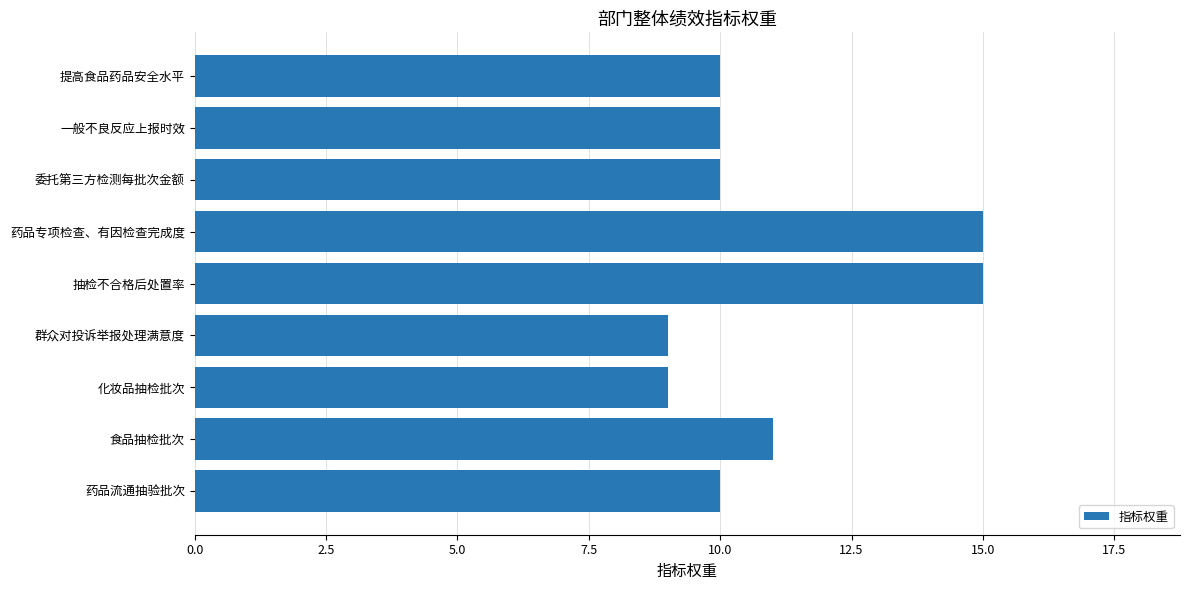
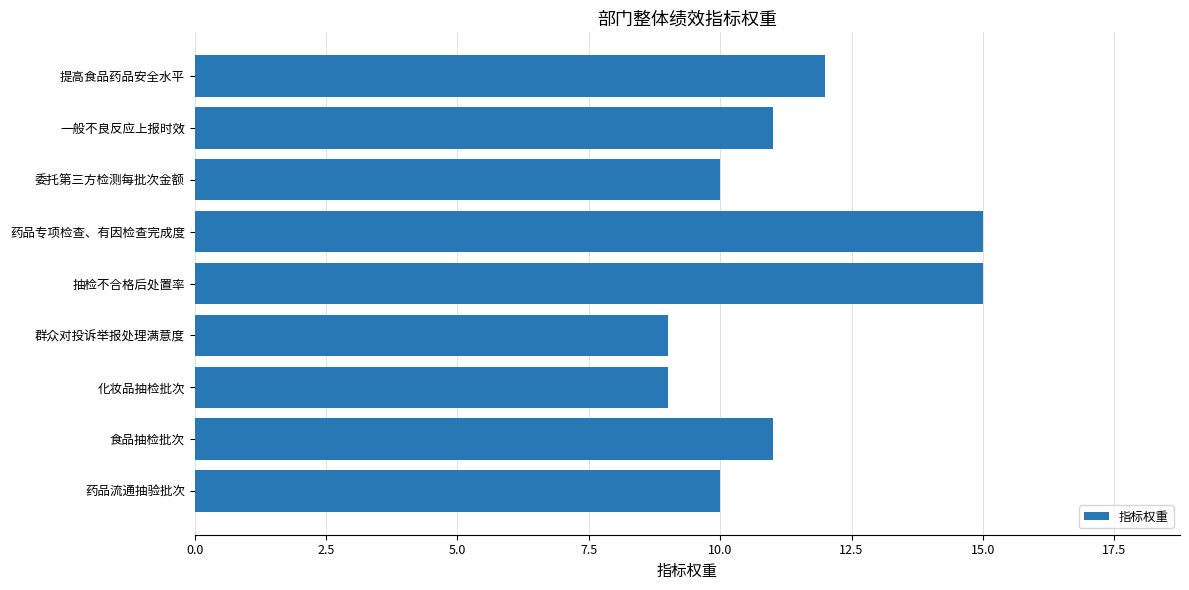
提高食品药品安全水平: 10 -> 12
一般不良反应上报时效: 10 -> 11
